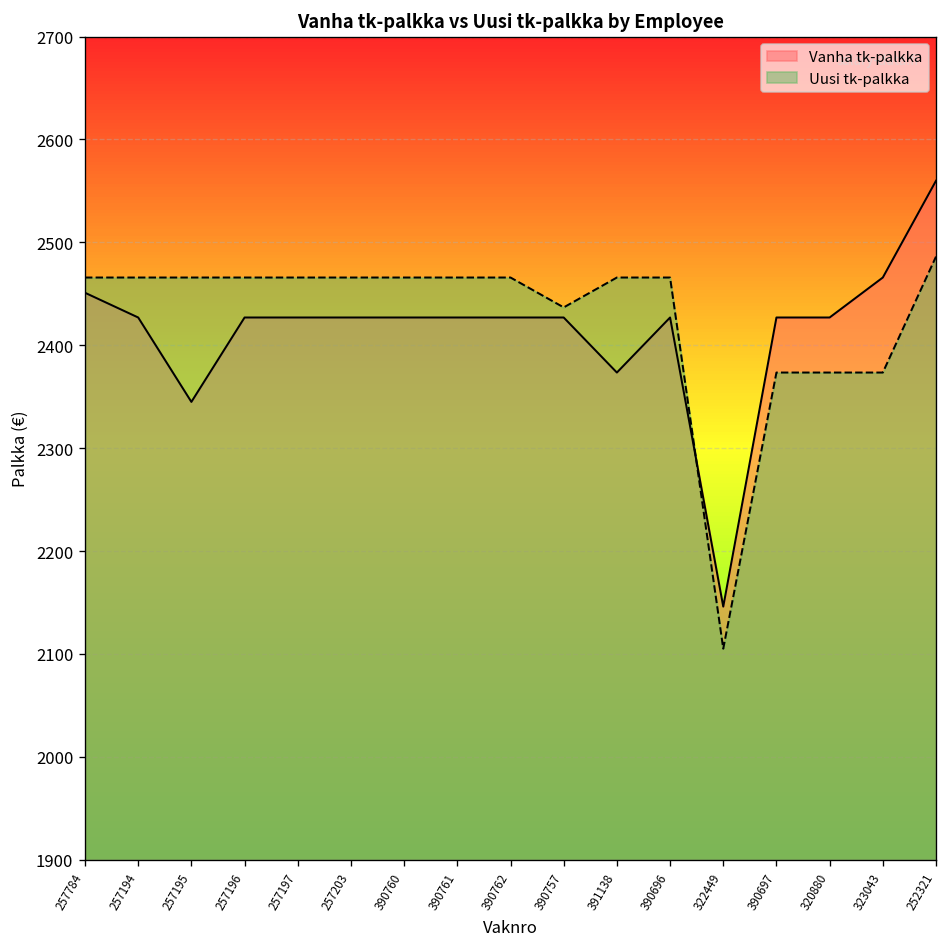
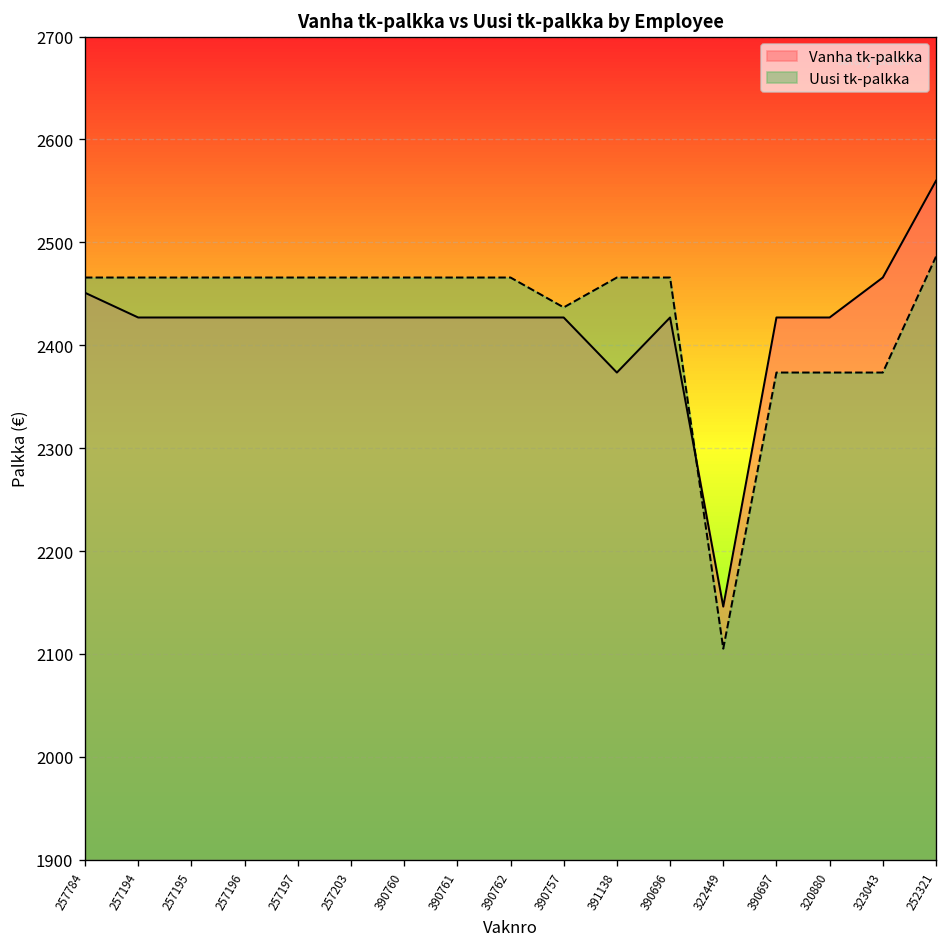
Vanha tk-palkka, 257195: 2340 -> 2430
